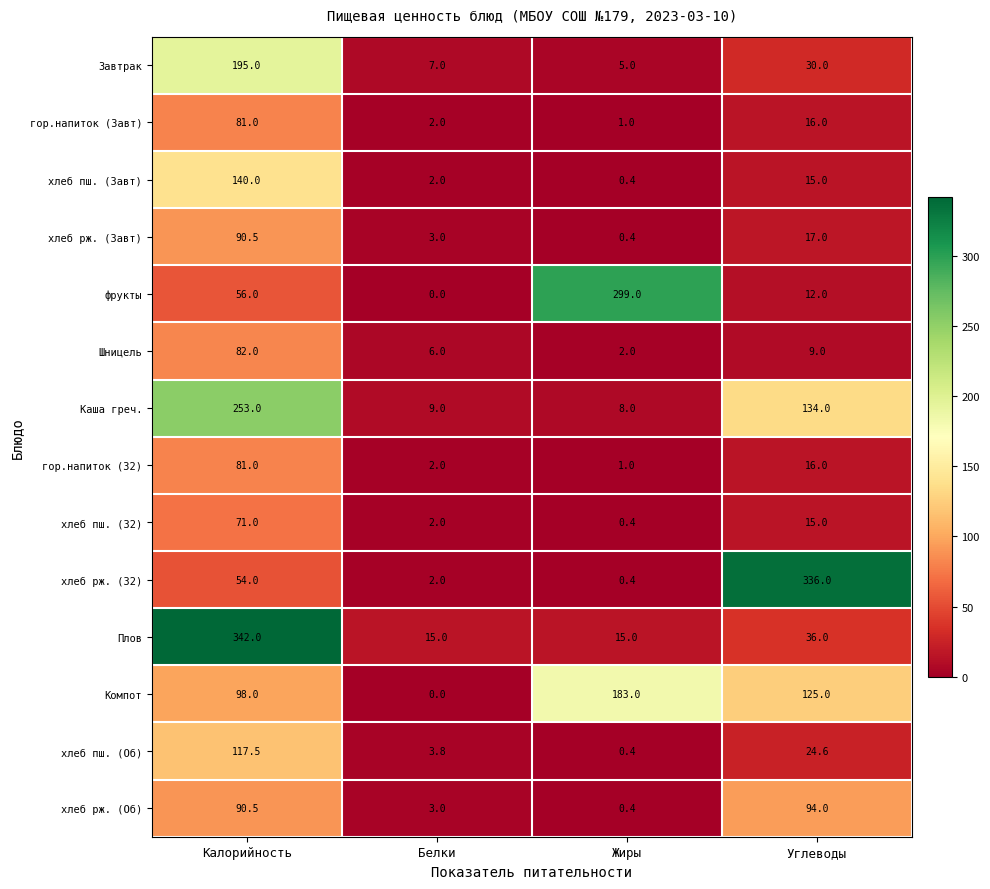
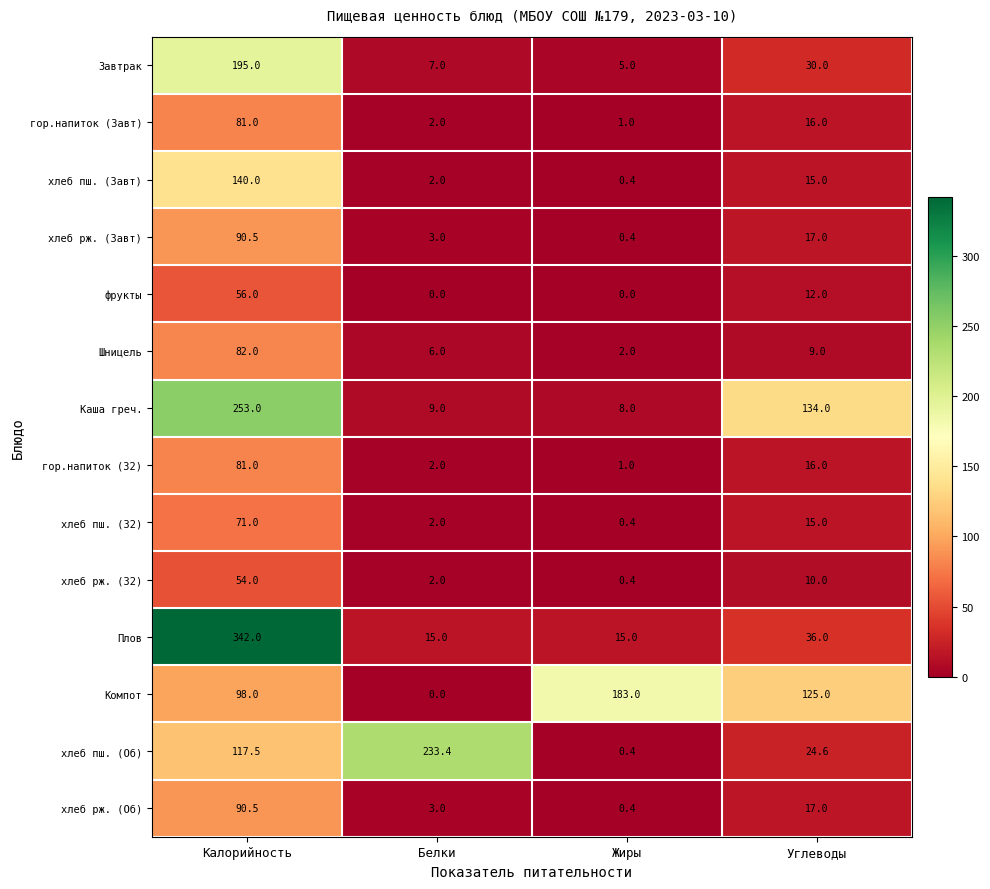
фрукты, Жиры: 299.0 -> 0.0
хлеб рж. (З2), Углеводы: 336.0 -> 10.0
хлеб пш. (Об), Белки: 3.8 -> 233.4
хлеб рж. (Об), Углеводы: 94.0 -> 17.0
